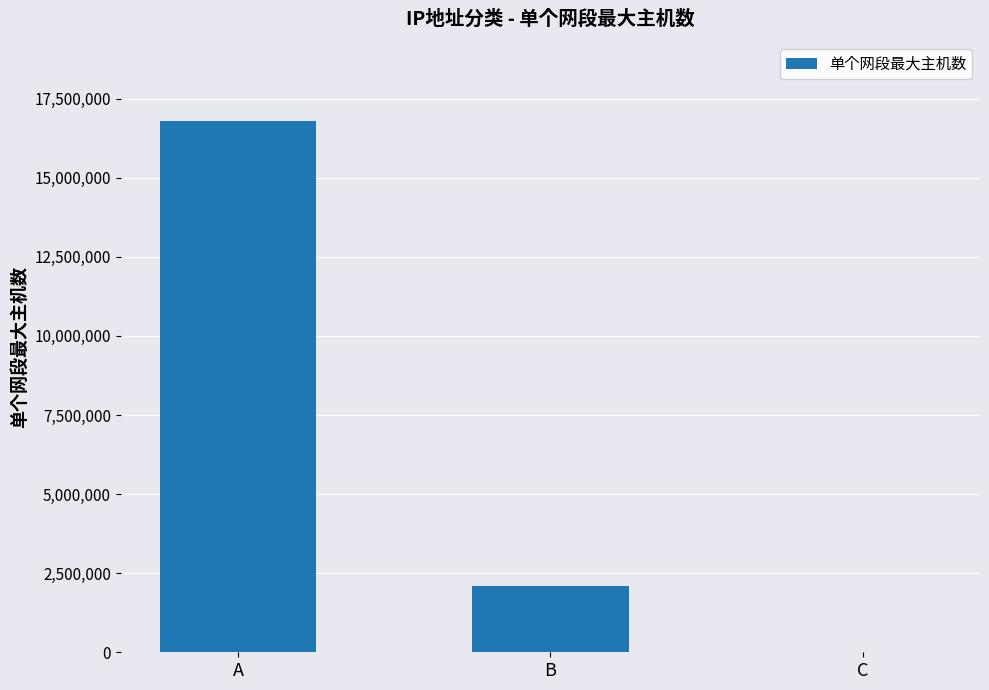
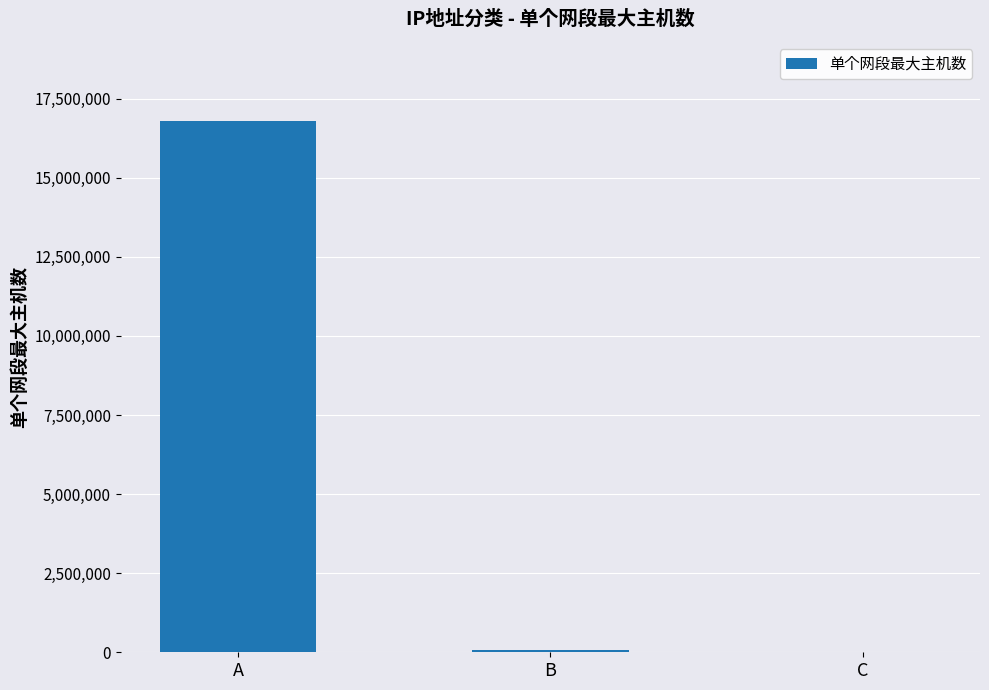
B: 2,100,000 -> 100,000
